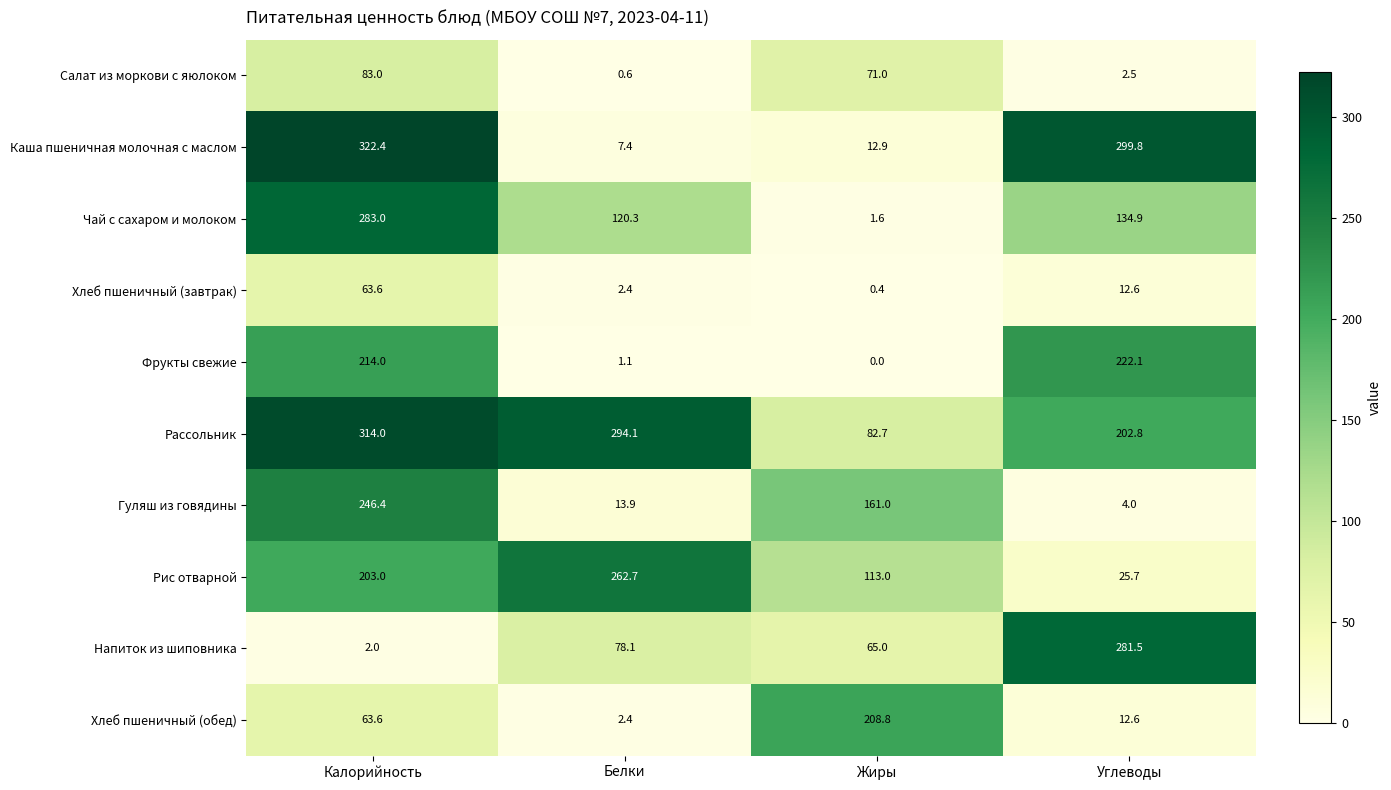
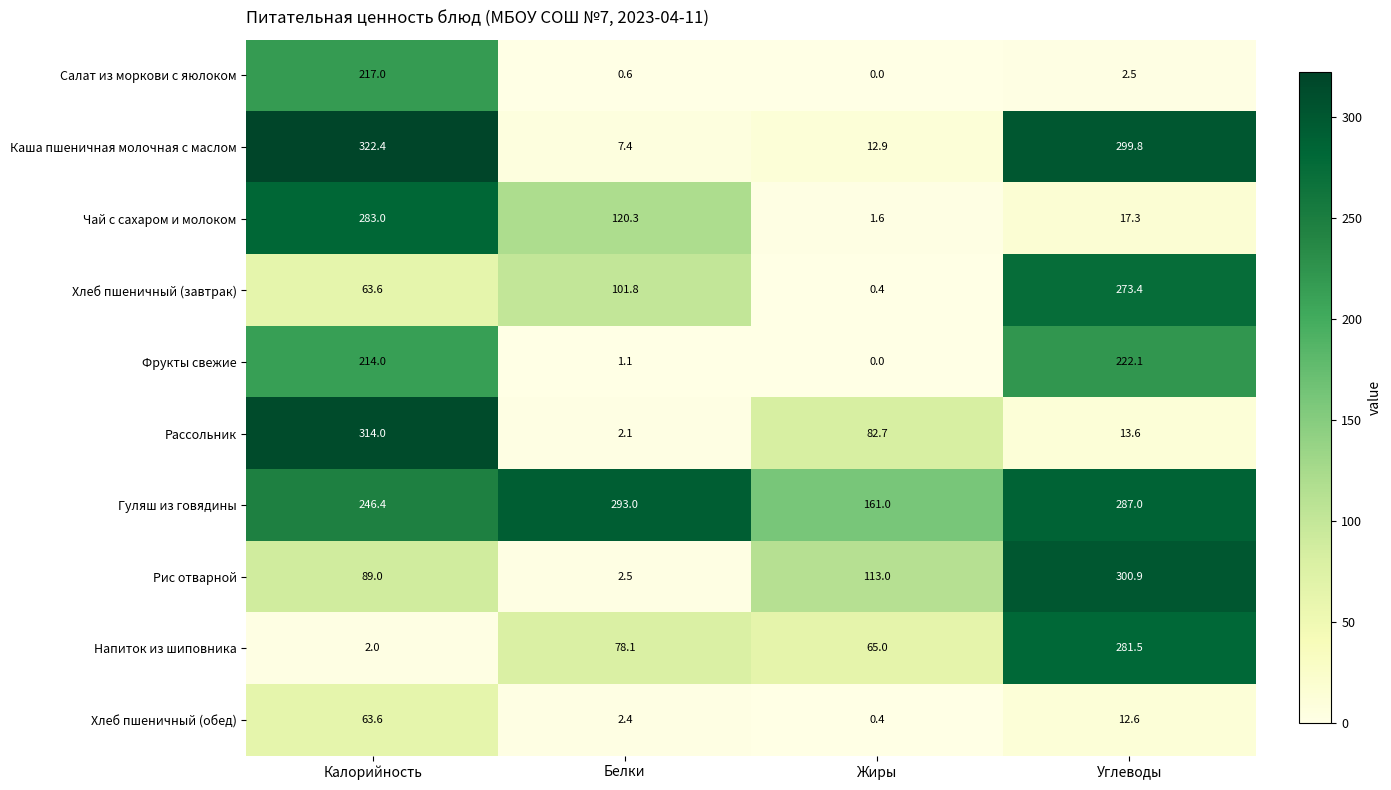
Салат из моркови с яюлоком, Калорийность: 83.0 -> 217.0
Салат из моркови с яюлоком, Жиры: 71.0 -> 0.0
Чай с сахаром и молоком, Углеводы: 134.9 -> 17.3
Хлеб пшеничный (завтрак), Белки: 2.4 -> 101.8
Хлеб пшеничный (завтрак), Углеводы: 12.6 -> 273.4
Рассольник, Белки: 294.1 -> 2.1
Рассольник, Углеводы: 202.8 -> 13.6
Гуляш из говядины, Белки: 13.9 -> 293.0
Гуляш из говядины, Углеводы: 4.0 -> 287.0
Рис отварной, Калорийность: 203.0 -> 89.0
Рис отварной, Белки: 262.7 -> 2.5
Рис отварной, Углеводы: 25.7 -> 300.9
Хлеб пшеничный (обед), Жиры: 208.8 -> 0.4
